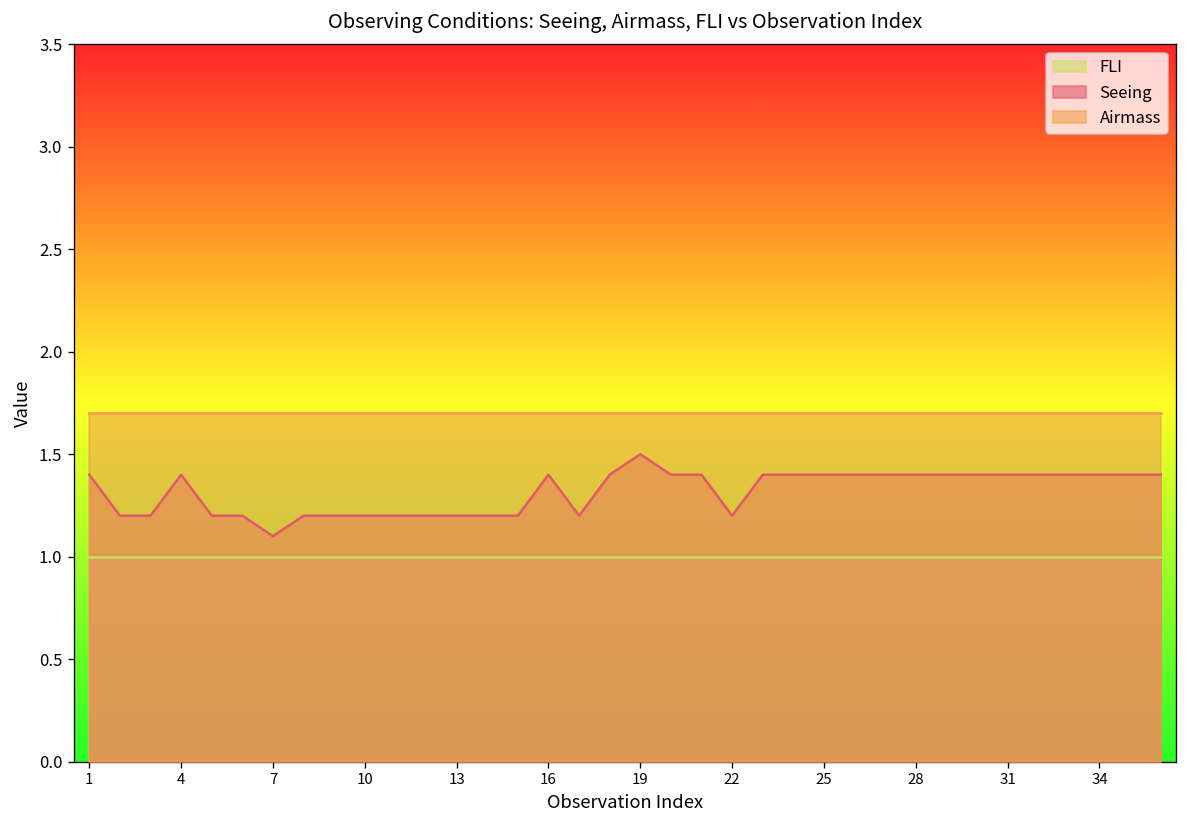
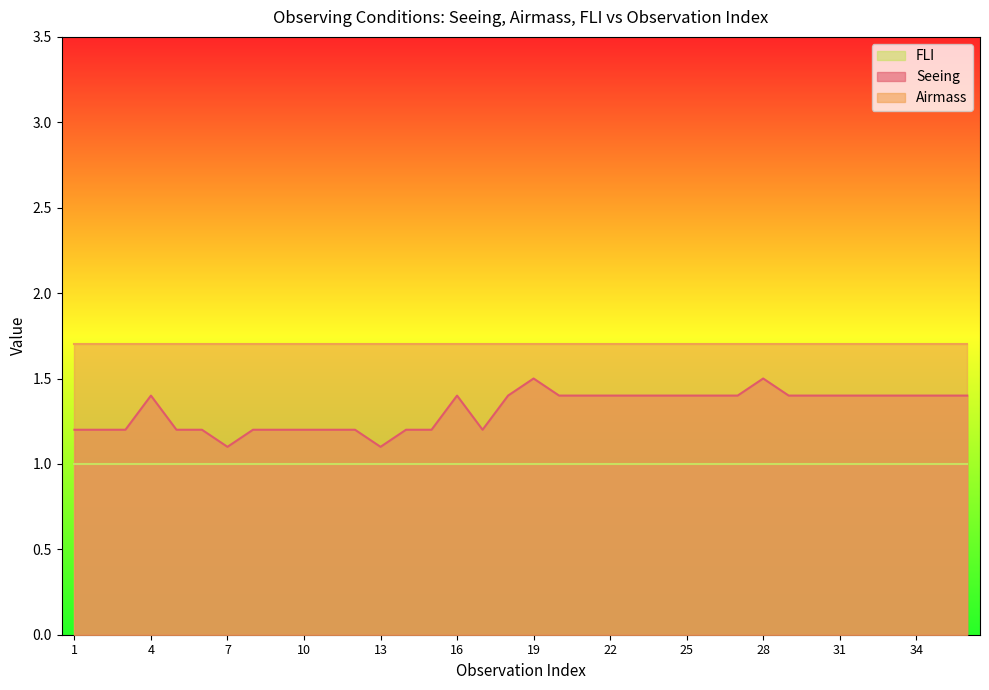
Seeing, 1: 1.4 -> 1.2
Seeing, 13: 1.2 -> 1.1
Seeing, 22: 1.2 -> 1.4
Seeing, 28: 1.4 -> 1.5
